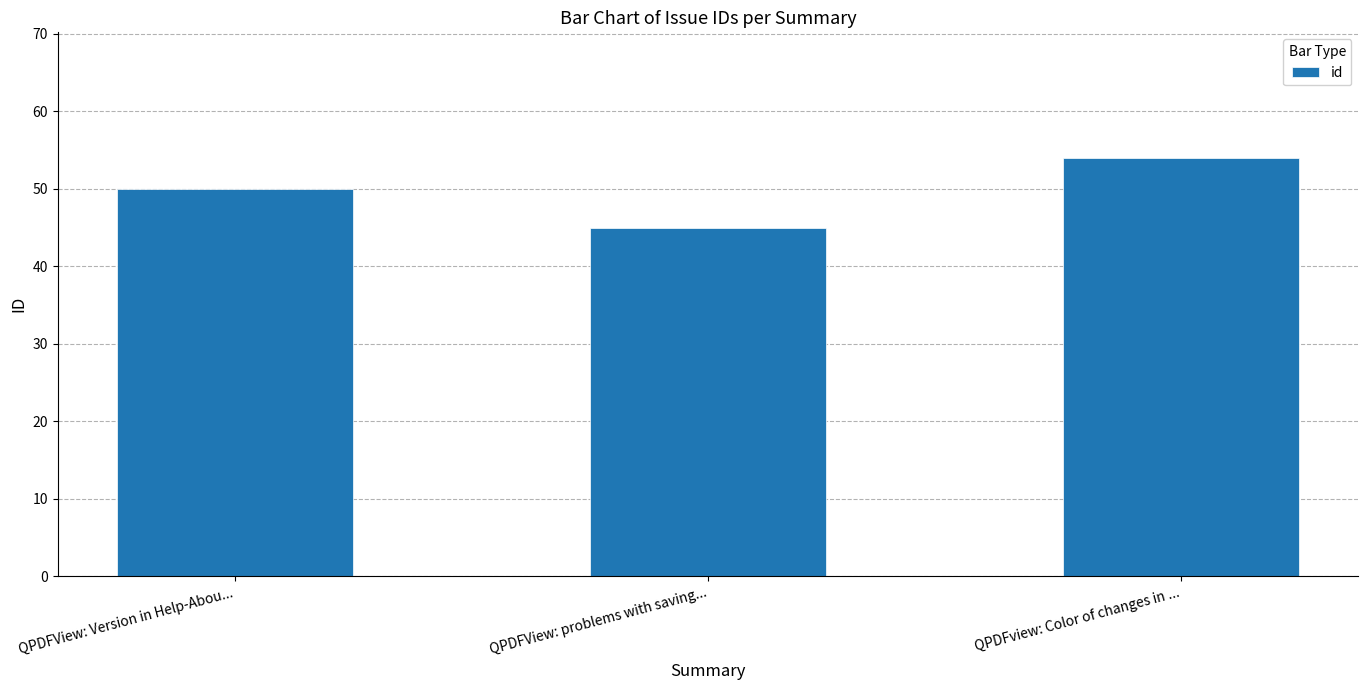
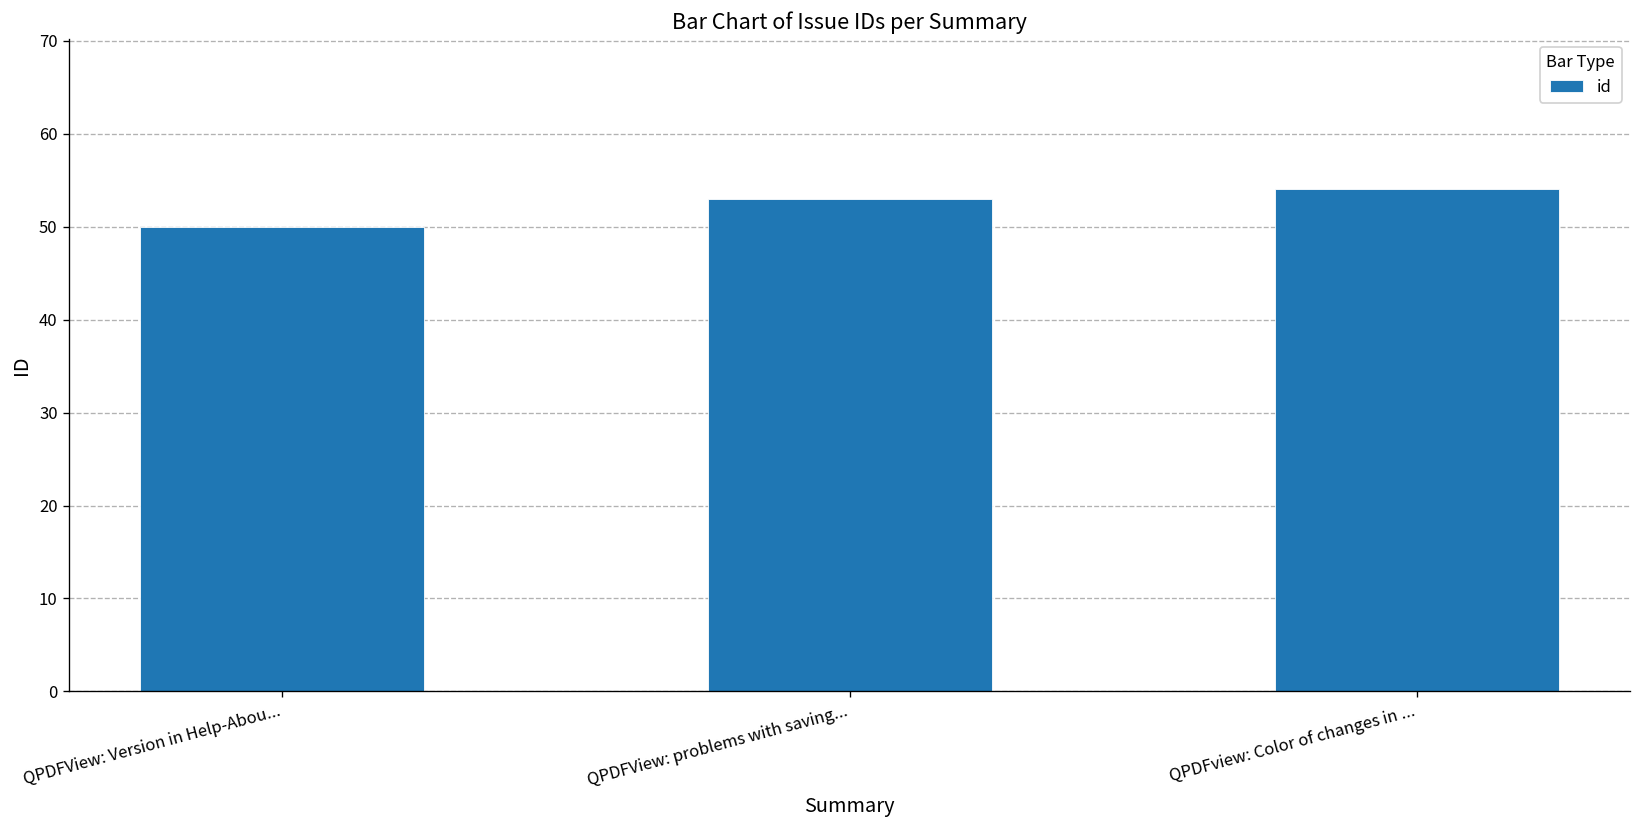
QPDFView: problems with saving...: 45 -> 53
